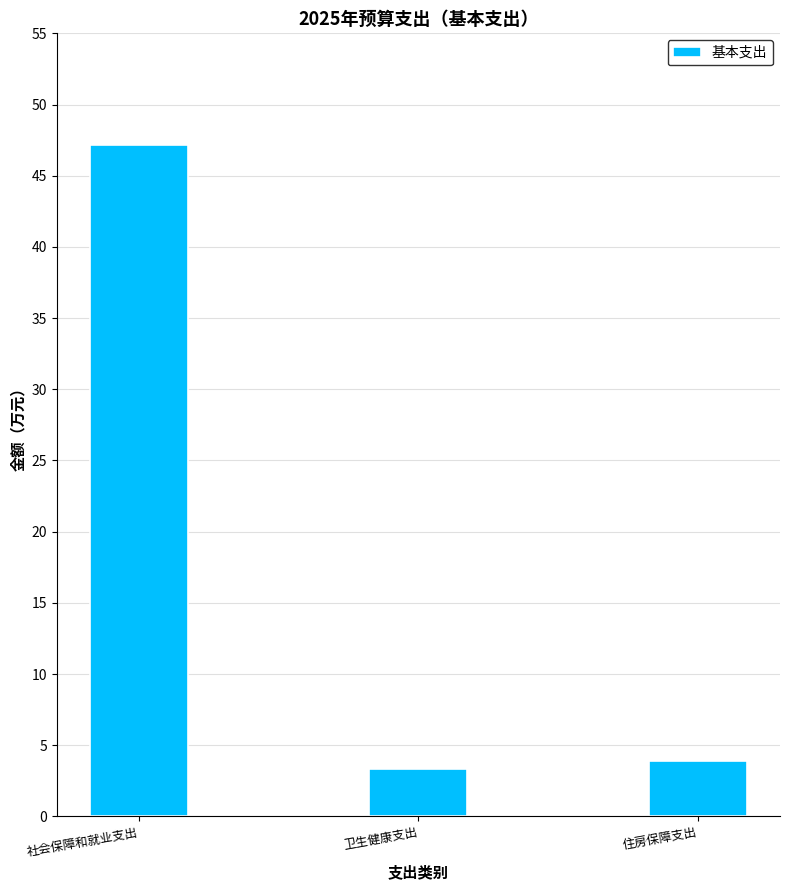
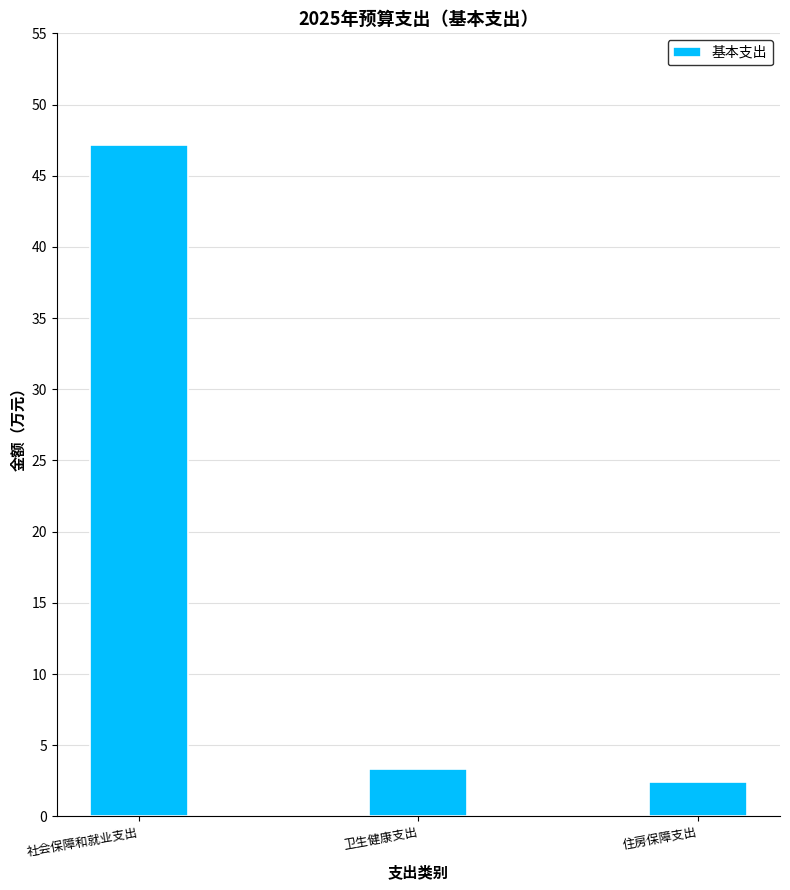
住房保障支出: 3.9 -> 2.4
